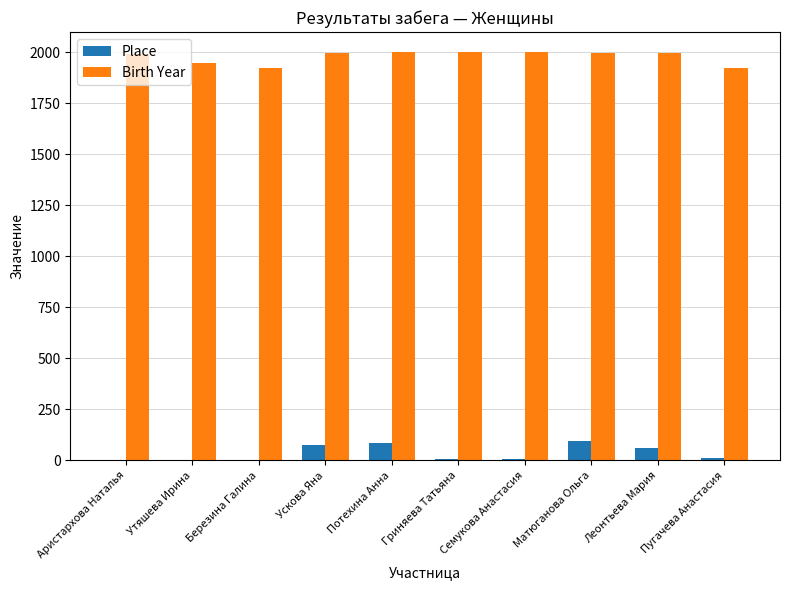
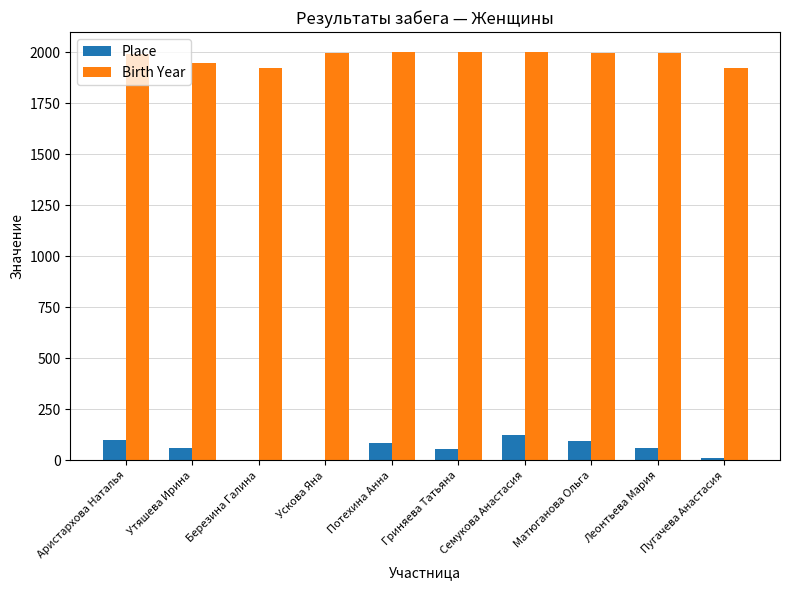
Place, Аристархова Наталья: 0 -> 100
Place, Утяшева Ирина: 0 -> 60
Place, Ускова Яна: 80 -> 0
Place, Гриняева Татьяна: 10 -> 60
Place, Семукова Анастасия: 10 -> 120
